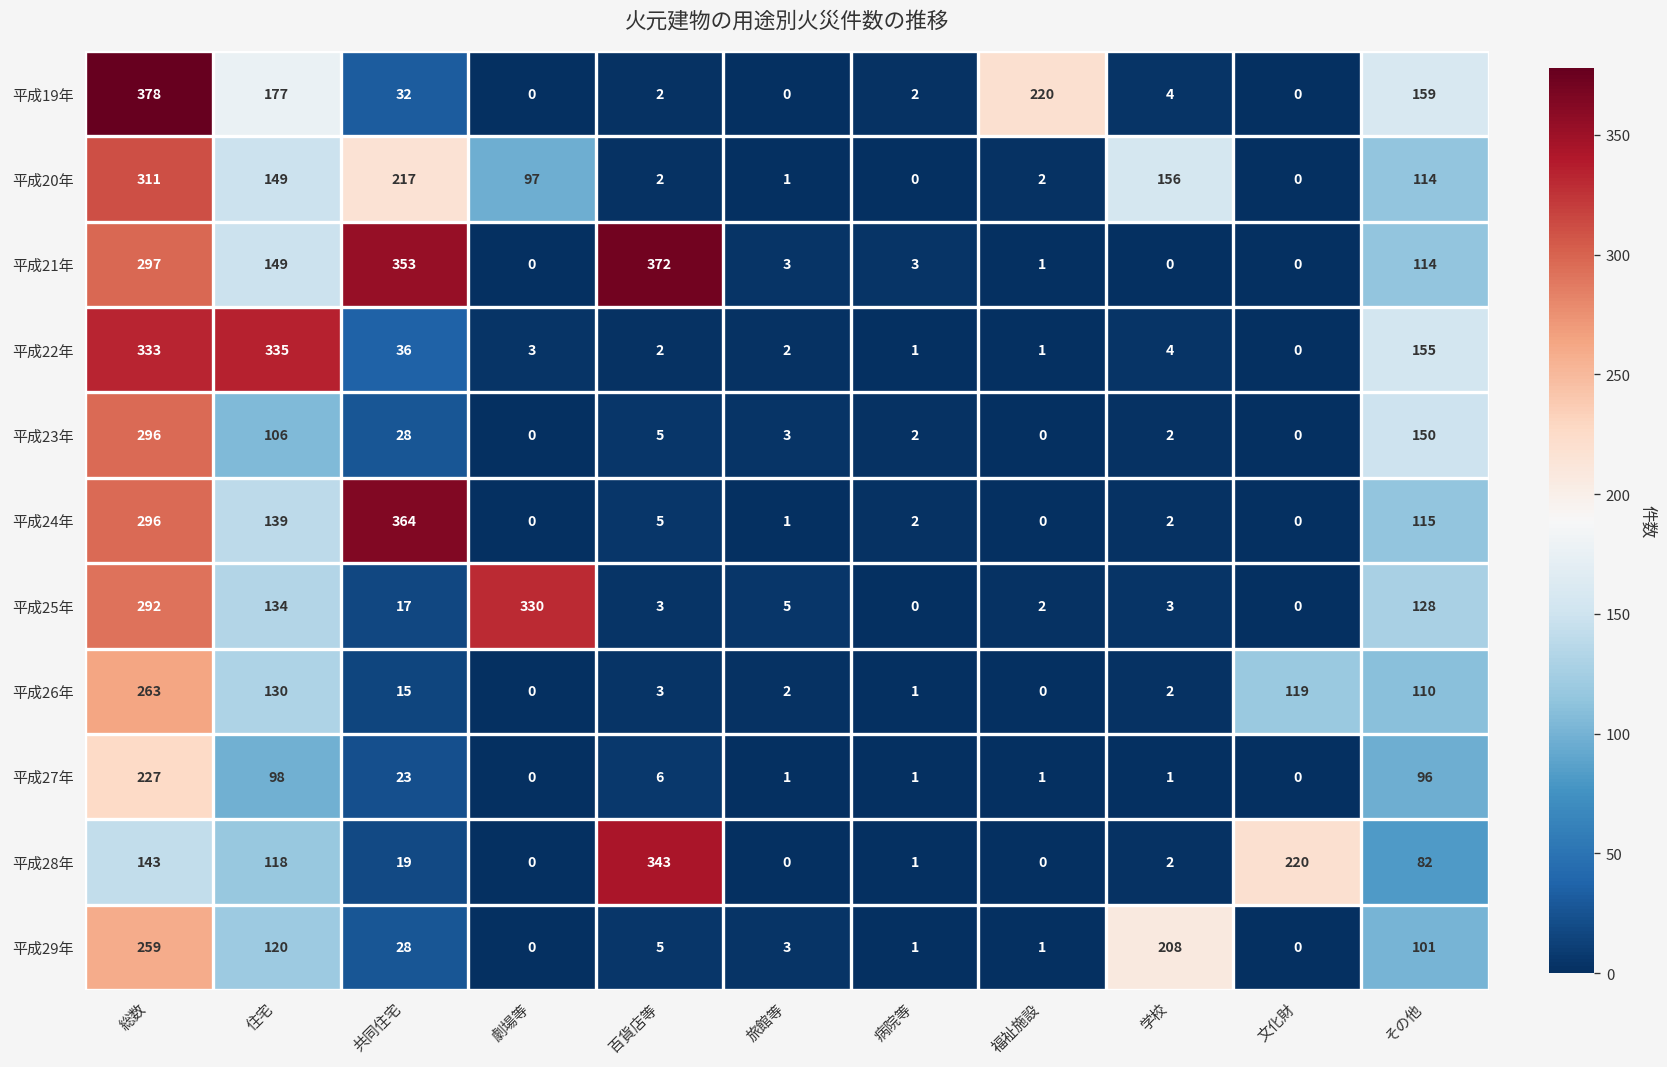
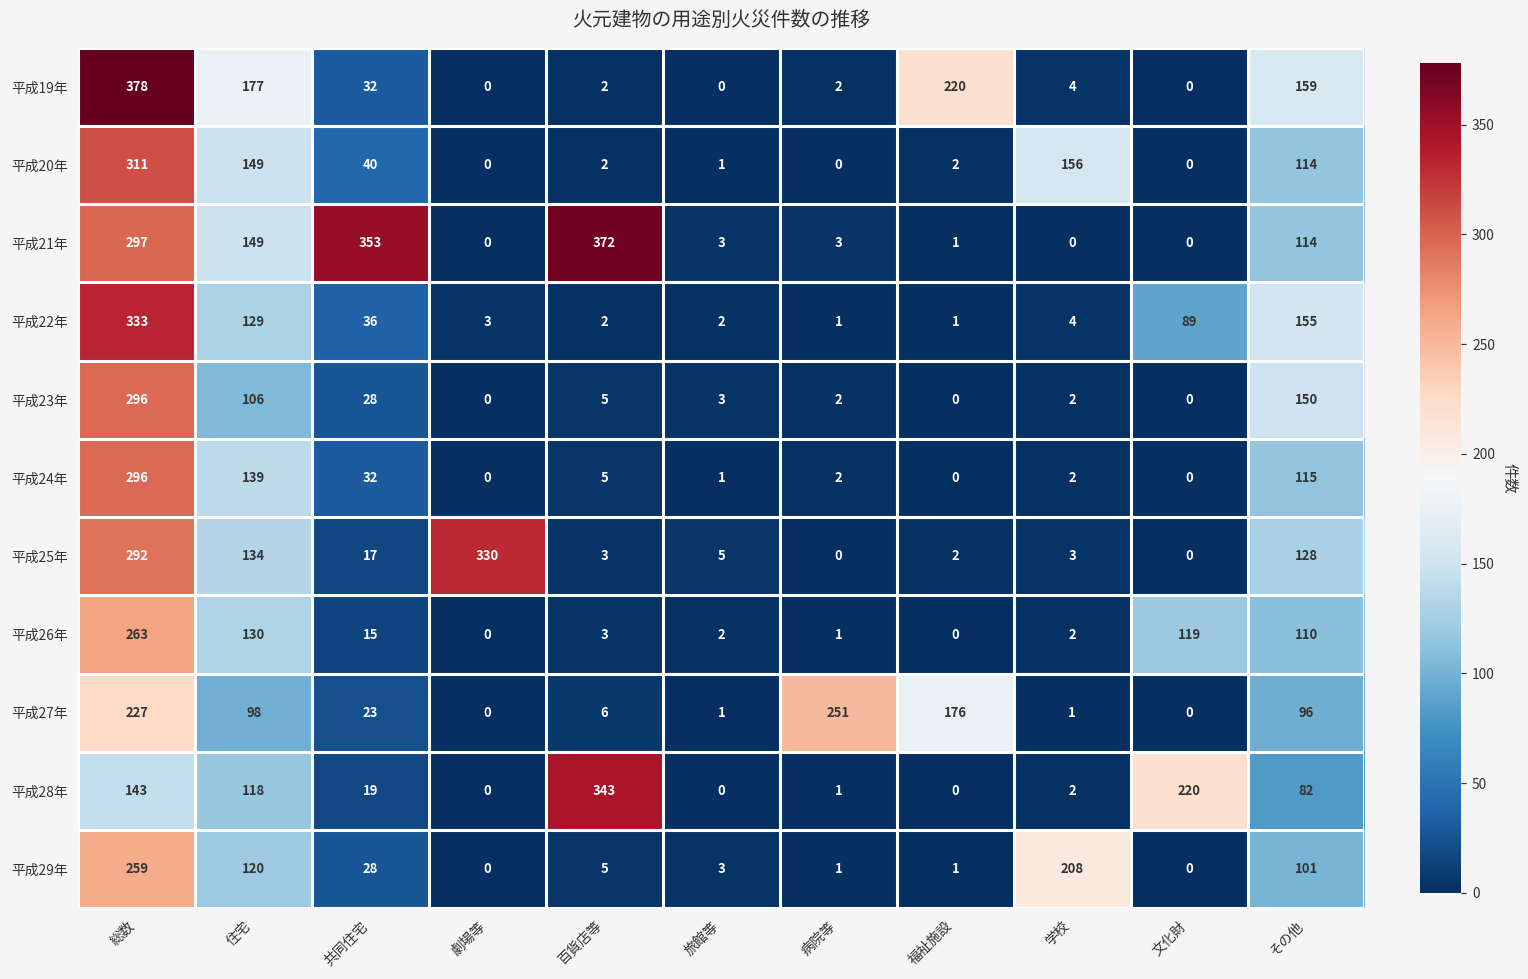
平成20年, 共同住宅: 217 -> 40
平成20年, 劇場等: 97 -> 0
平成22年, 住宅: 335 -> 129
平成22年, 文化財: 0 -> 89
平成24年, 共同住宅: 364 -> 32
平成27年, 病院等: 1 -> 251
平成27年, 福祉施設: 1 -> 176
